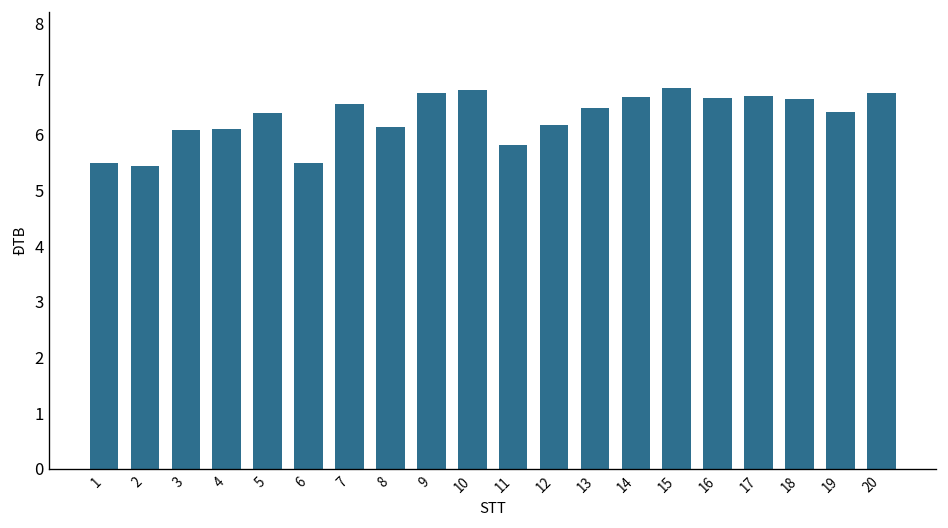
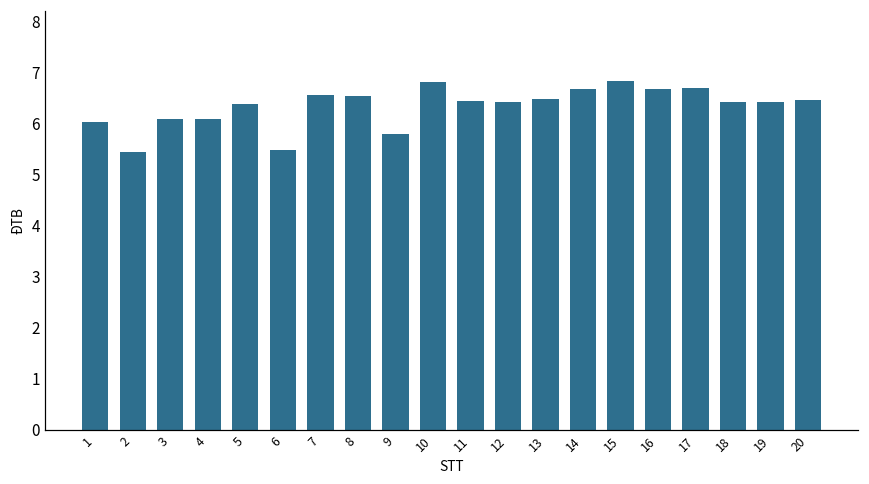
1: 5.5 -> 6.0
8: 6.2 -> 6.6
9: 6.8 -> 5.8
11: 5.8 -> 6.5
12: 6.2 -> 6.4
18: 6.7 -> 6.4
20: 6.8 -> 6.5
